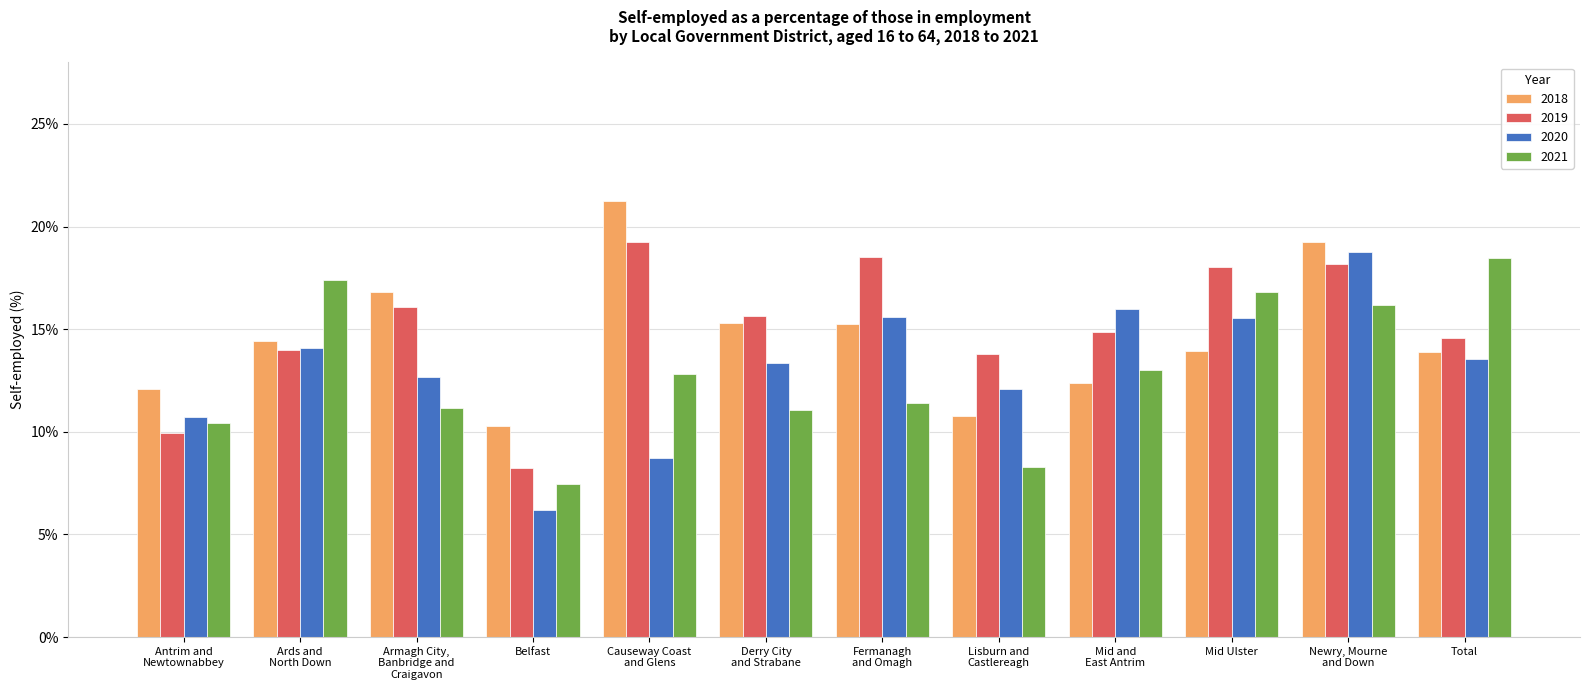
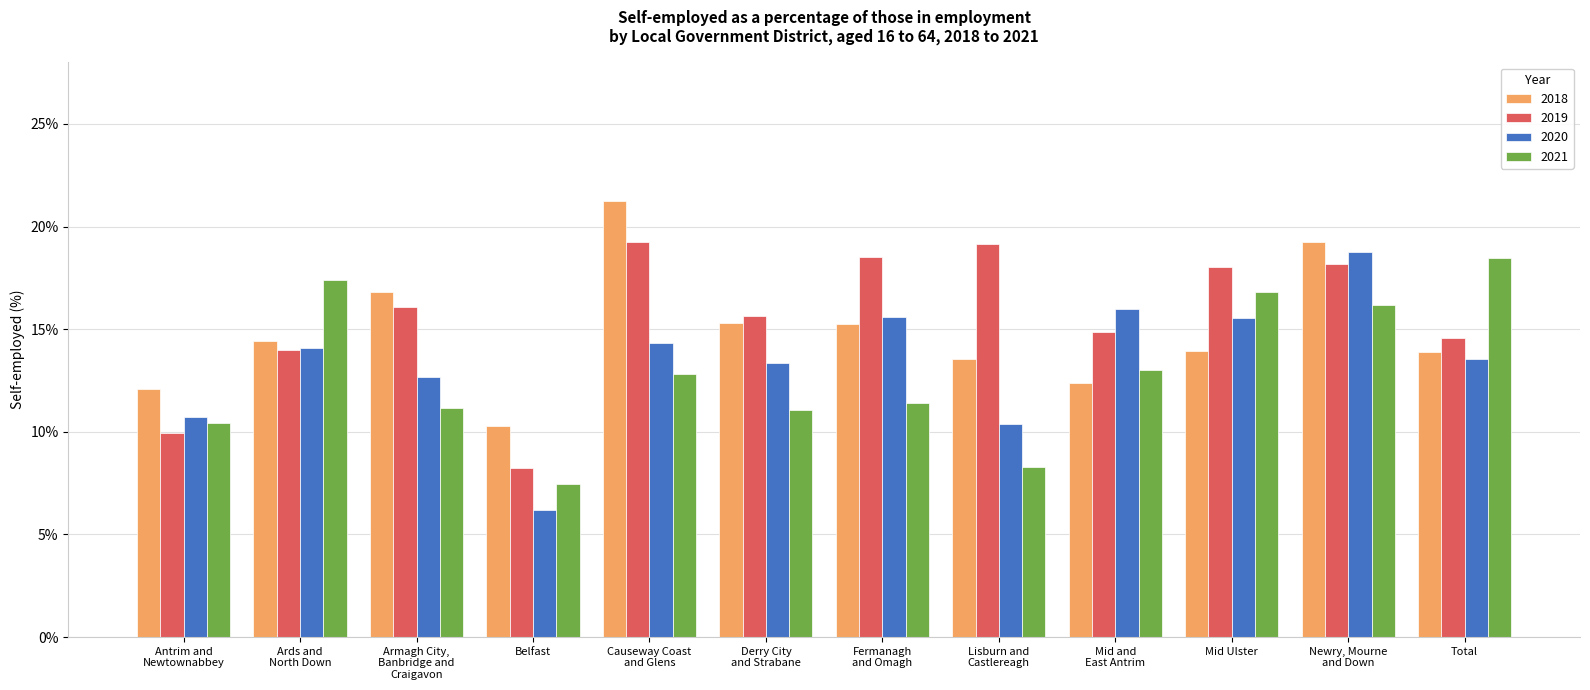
2020, Causeway Coast and Glens: 8.7% -> 14.3%
2018, Lisburn and Castlereagh: 10.8% -> 13.5%
2019, Lisburn and Castlereagh: 13.8% -> 19.2%
2020, Lisburn and Castlereagh: 12.1% -> 10.4%
